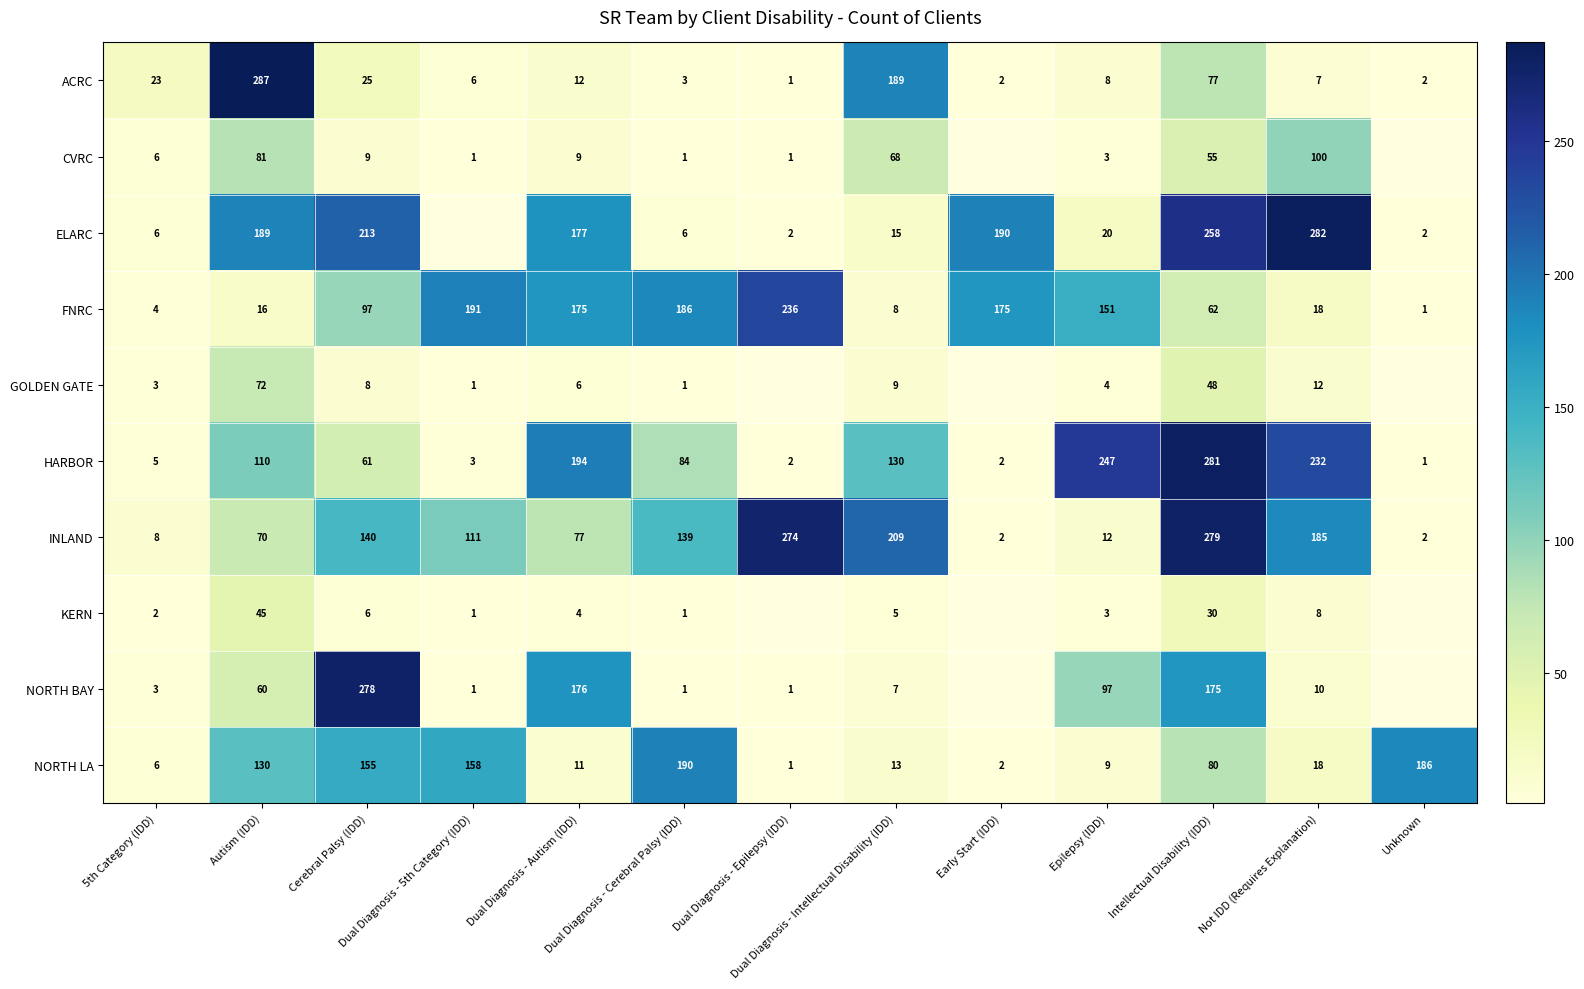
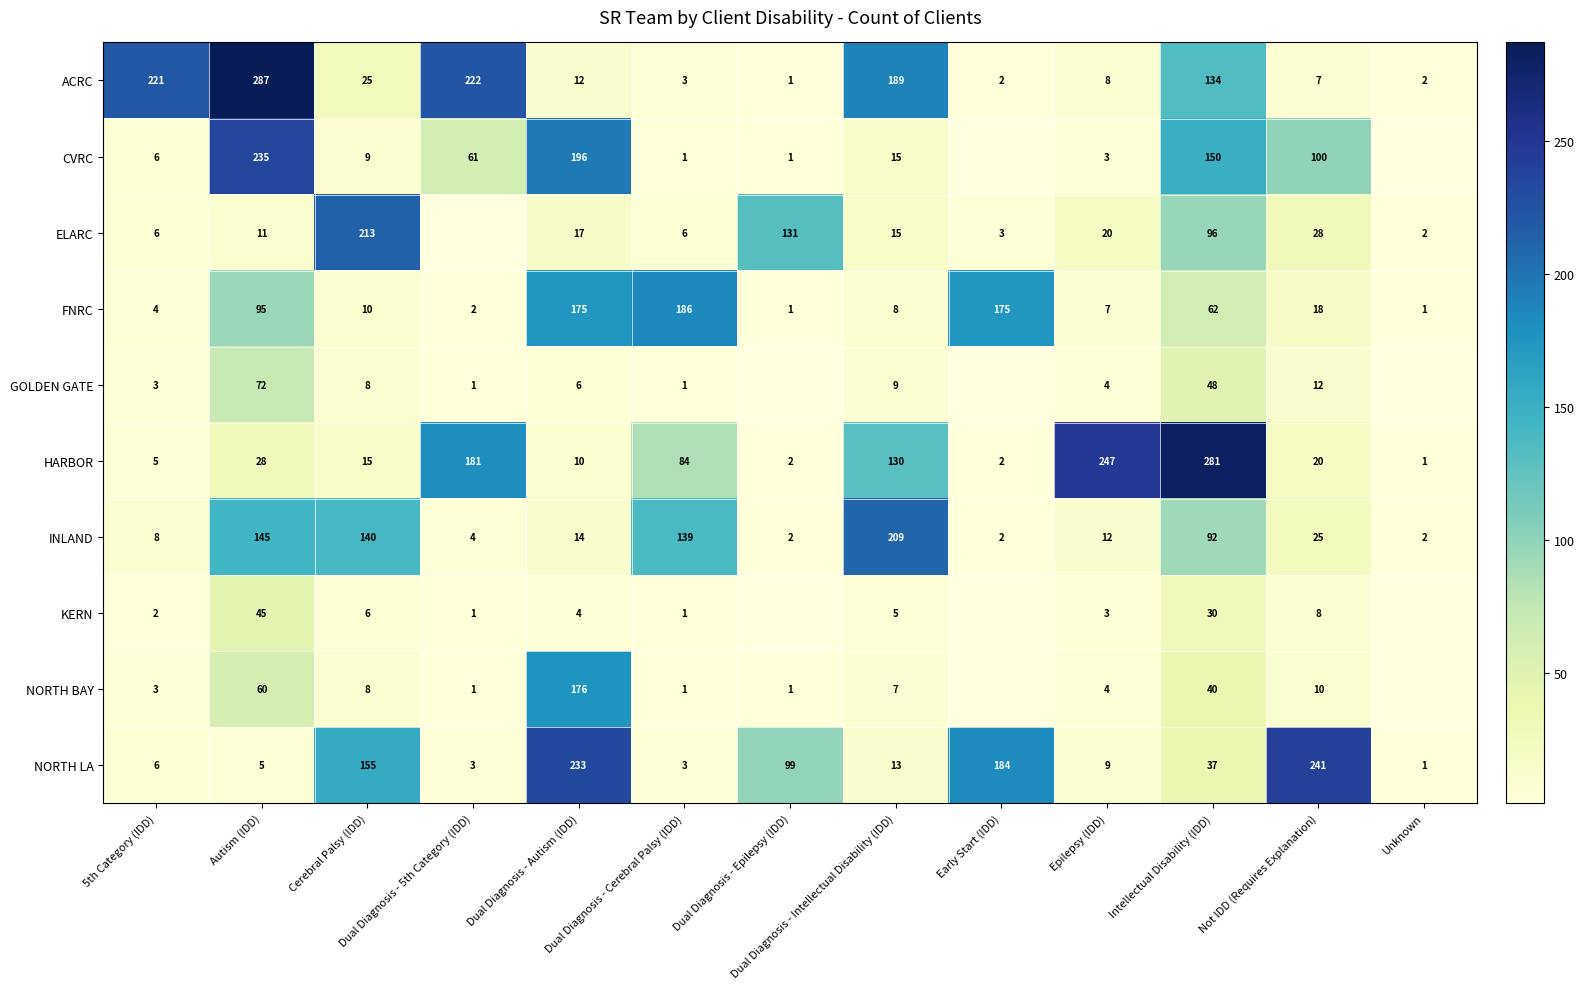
ACRC, 5th Category (IDD): 23 -> 221
ACRC, Dual Diagnosis - 5th Category (IDD): 6 -> 222
ACRC, Intellectual Disability (IDD): 77 -> 134
CVRC, Autism (IDD): 81 -> 235
CVRC, Dual Diagnosis - 5th Category (IDD): 1 -> 61
CVRC, Dual Diagnosis - Autism (IDD): 9 -> 196
CVRC, Dual Diagnosis - Intellectual Disability (IDD): 68 -> 15
CVRC, Intellectual Disability (IDD): 55 -> 150
ELARC, Autism (IDD): 189 -> 11
ELARC, Dual Diagnosis - Autism (IDD): 177 -> 17
ELARC, Dual Diagnosis - Epilepsy (IDD): 2 -> 131
ELARC, Early Start (IDD): 190 -> 3
ELARC, Intellectual Disability (IDD): 258 -> 96
ELARC, Not IDD (Requires Explanation): 282 -> 28
FNRC, Autism (IDD): 16 -> 95
FNRC, Cerebral Palsy (IDD): 97 -> 10
FNRC, Dual Diagnosis - 5th Category (IDD): 191 -> 2
FNRC, Dual Diagnosis - Epilepsy (IDD): 236 -> 1
FNRC, Epilepsy (IDD): 151 -> 7
HARBOR, Autism (IDD): 110 -> 28
HARBOR, Cerebral Palsy (IDD): 61 -> 15
HARBOR, Dual Diagnosis - 5th Category (IDD): 3 -> 181
HARBOR, Dual Diagnosis - Autism (IDD): 194 -> 10
HARBOR, Not IDD (Requires Explanation): 232 -> 20
INLAND, Autism (IDD): 70 -> 145
INLAND, Dual Diagnosis - 5th Category (IDD): 111 -> 4
INLAND, Dual Diagnosis - Autism (IDD): 77 -> 14
INLAND, Dual Diagnosis - Epilepsy (IDD): 274 -> 2
INLAND, Intellectual Disability (IDD): 279 -> 92
INLAND, Not IDD (Requires Explanation): 185 -> 25
NORTH BAY, Cerebral Palsy (IDD): 278 -> 8
NORTH BAY, Epilepsy (IDD): 97 -> 4
NORTH BAY, Intellectual Disability (IDD): 175 -> 40
NORTH LA, Autism (IDD): 130 -> 5
NORTH LA, Dual Diagnosis - 5th Category (IDD): 158 -> 3
NORTH LA, Dual Diagnosis - Autism (IDD): 11 -> 233
NORTH LA, Dual Diagnosis - Cerebral Palsy (IDD): 190 -> 3
NORTH LA, Dual Diagnosis - Epilepsy (IDD): 1 -> 99
NORTH LA, Early Start (IDD): 2 -> 184
NORTH LA, Intellectual Disability (IDD): 80 -> 37
NORTH LA, Not IDD (Requires Explanation): 18 -> 241
NORTH LA, Unknown: 186 -> 1
